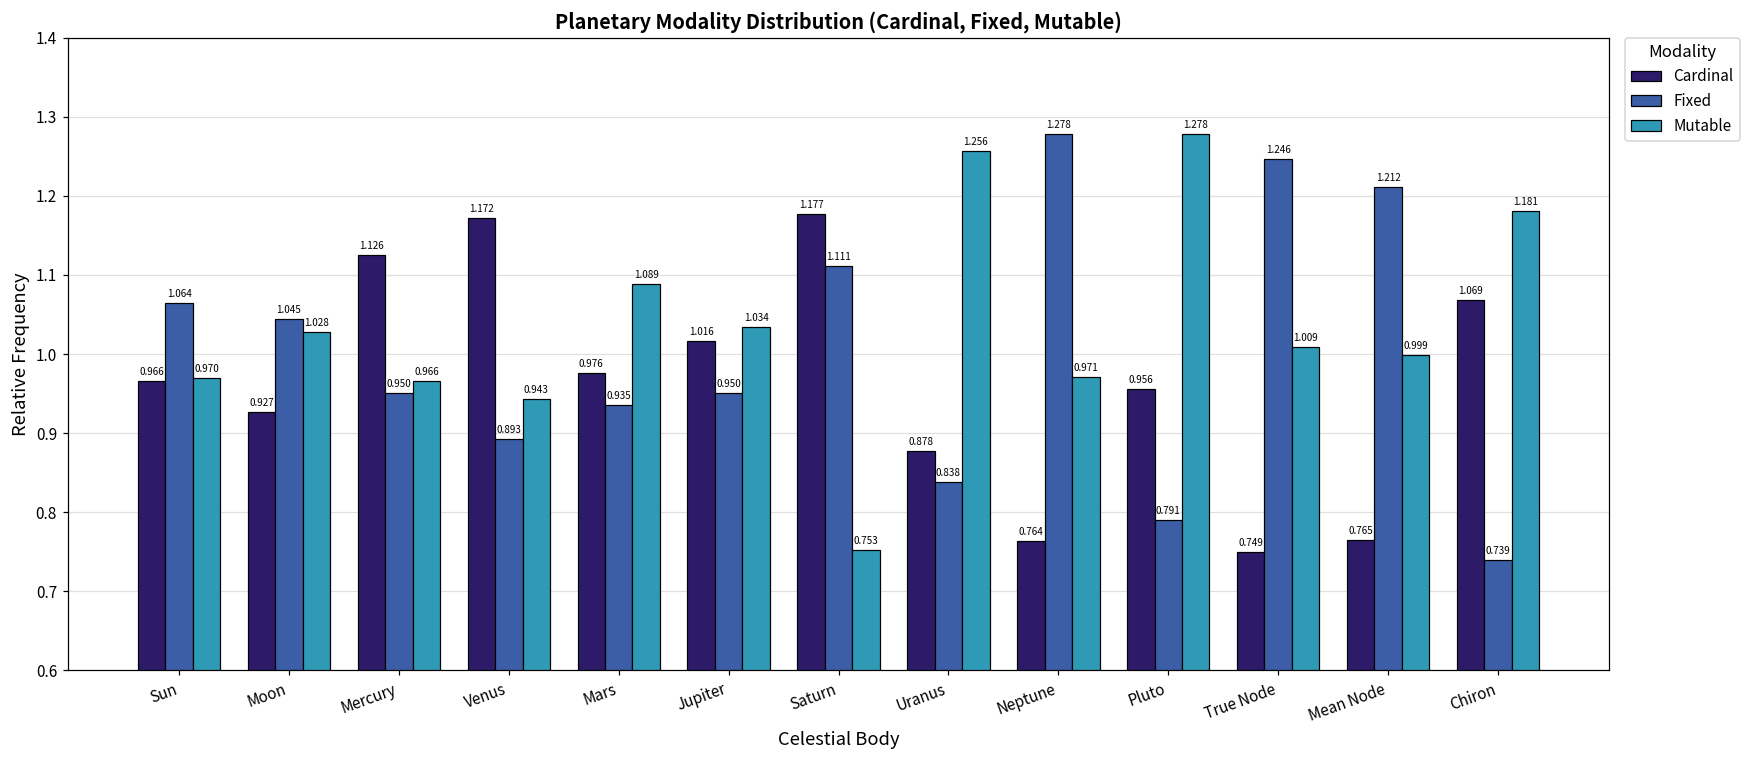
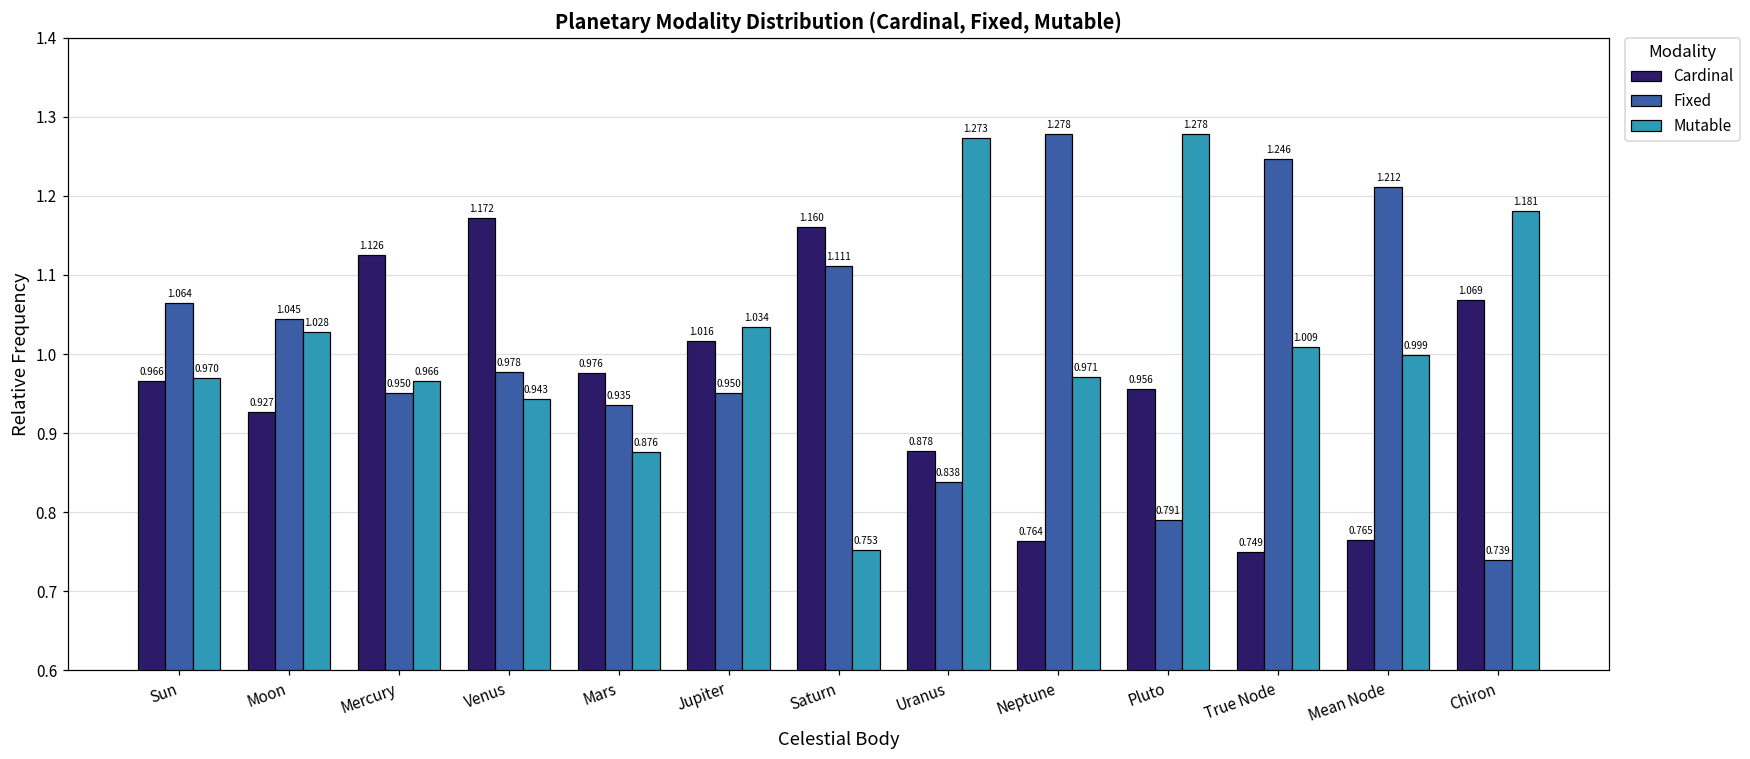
Fixed, Venus: 0.893 -> 0.978
Mutable, Mars: 1.089 -> 0.876
Cardinal, Saturn: 1.177 -> 1.160
Mutable, Uranus: 1.256 -> 1.273
